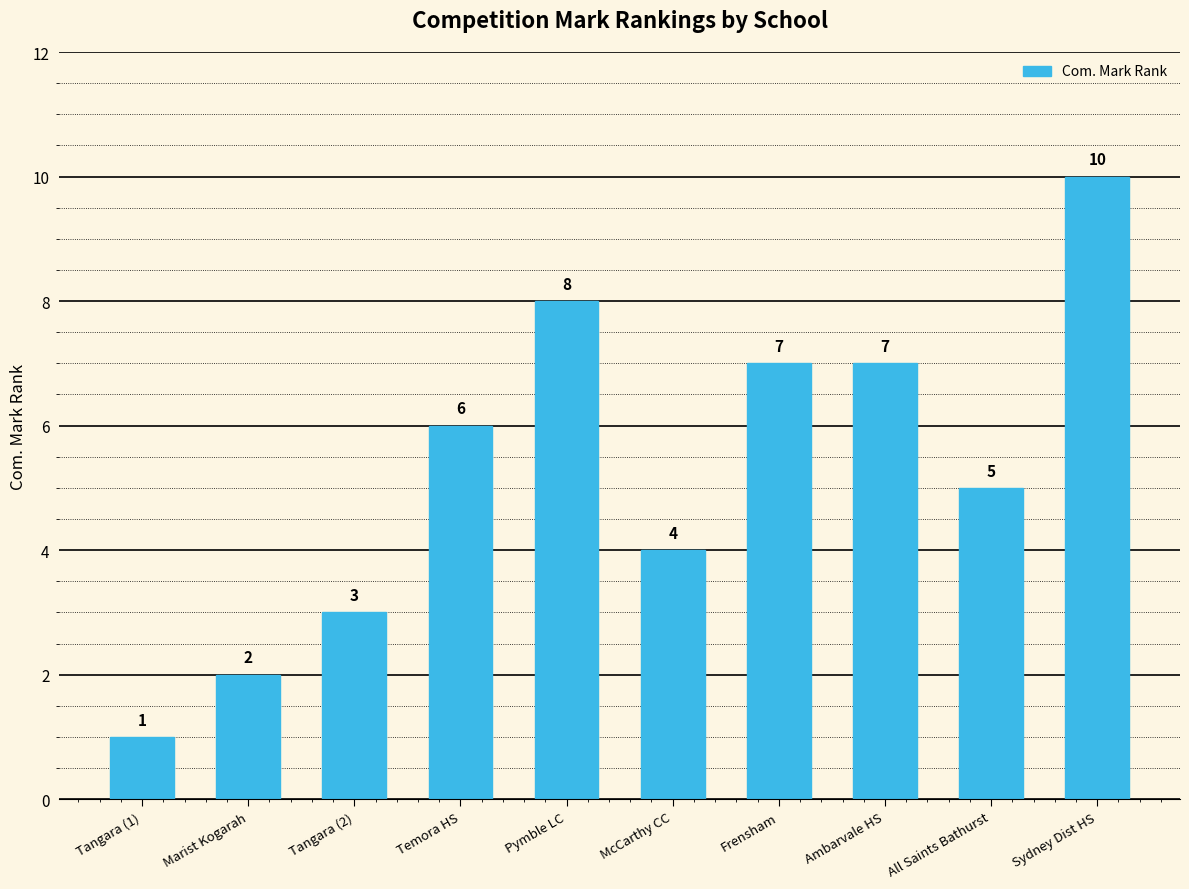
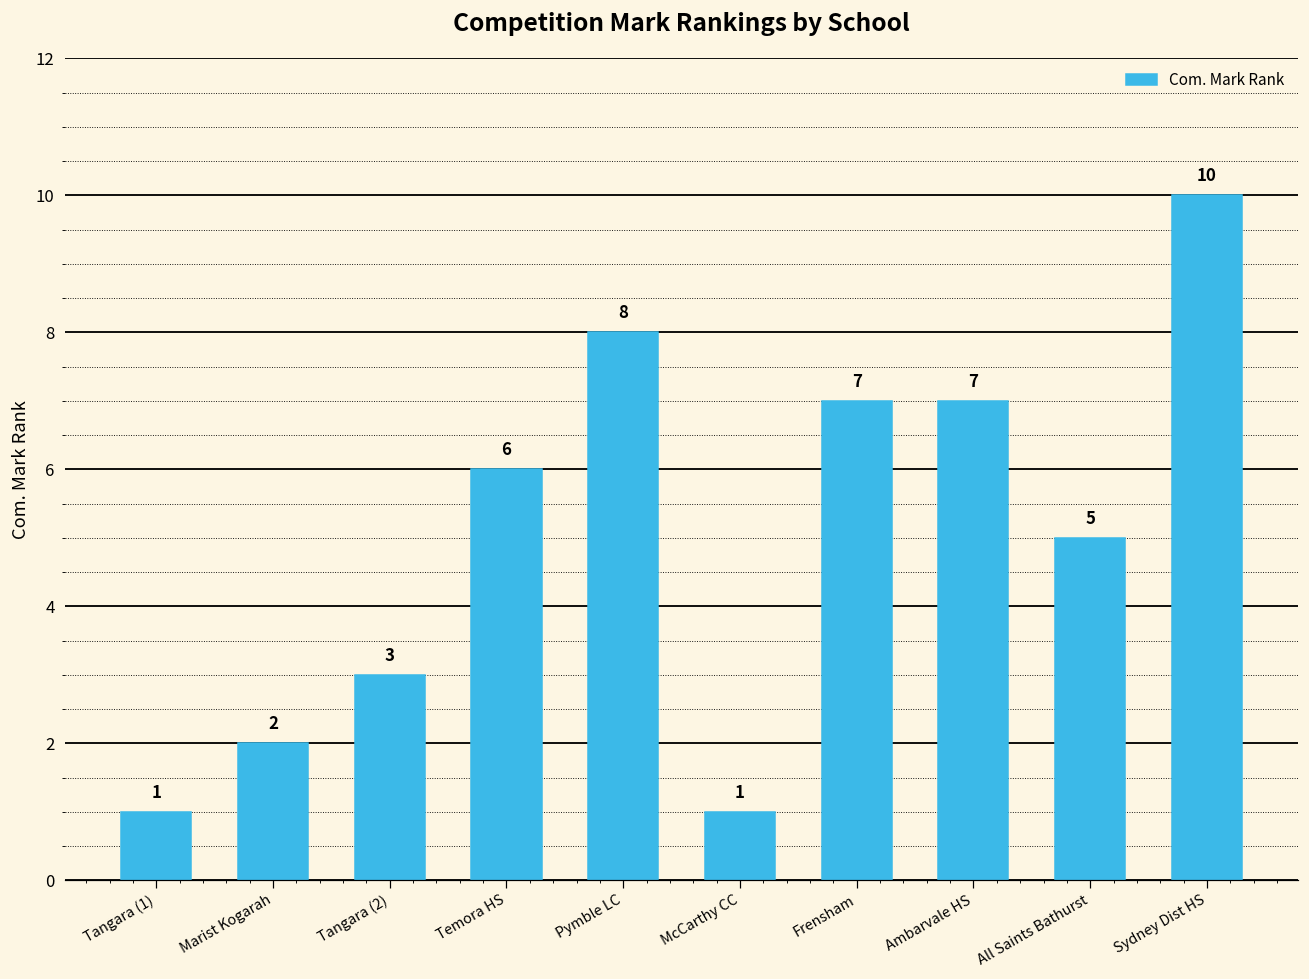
McCarthy CC: 4 -> 1
